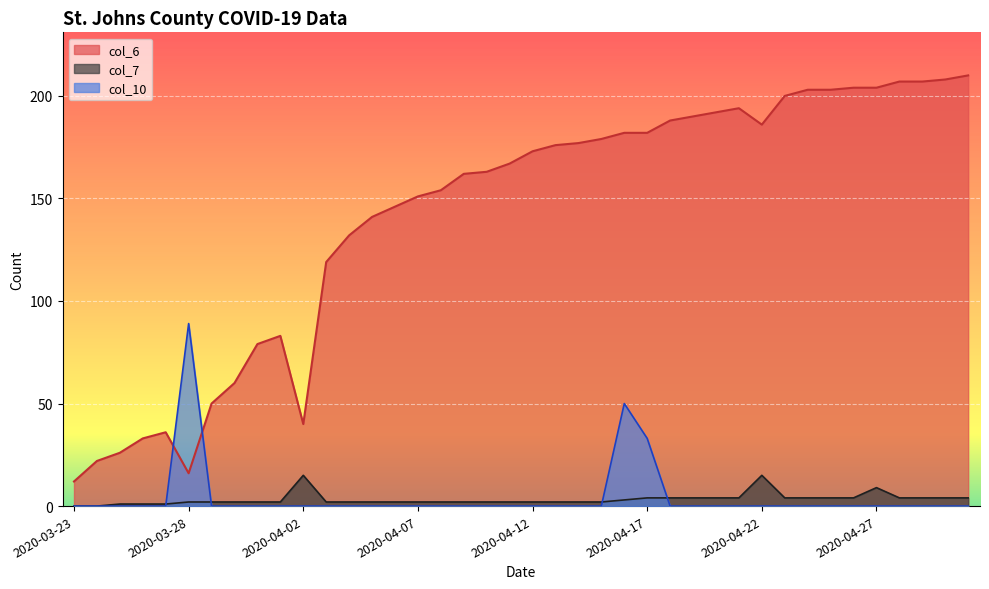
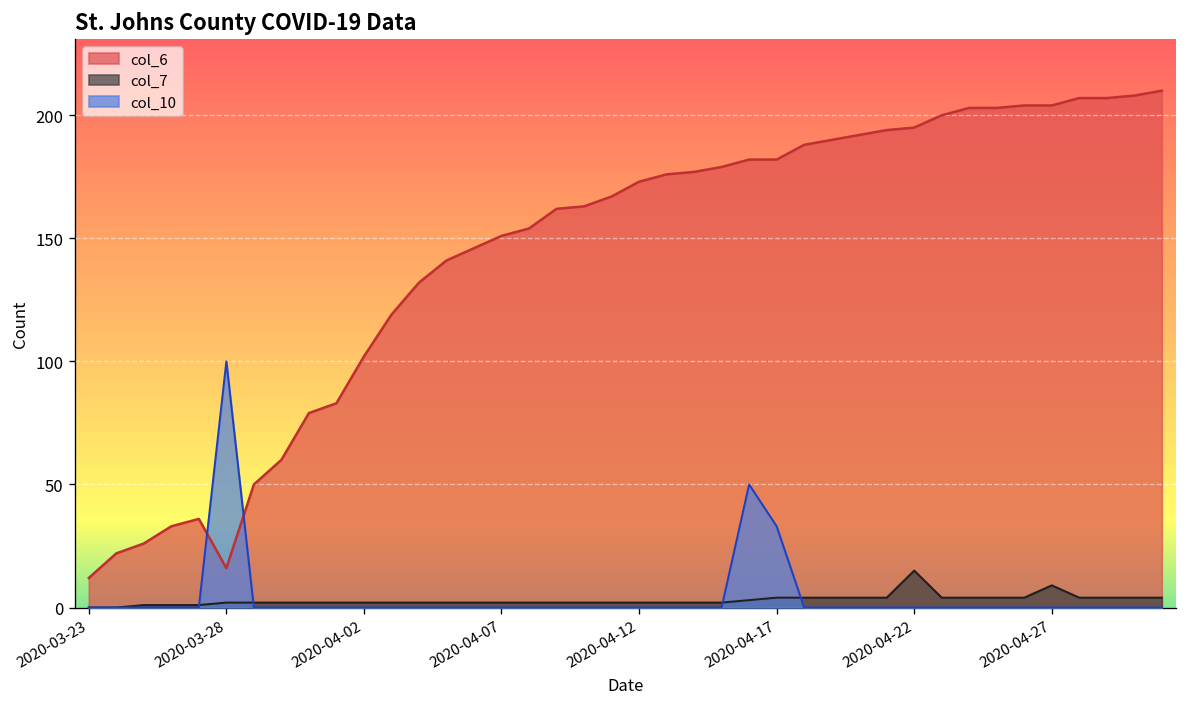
col_10, 2020-03-28: 89 -> 100
col_6, 2020-04-02: 40 -> 102
col_7, 2020-04-02: 15 -> 2
col_6, 2020-04-22: 186 -> 195
